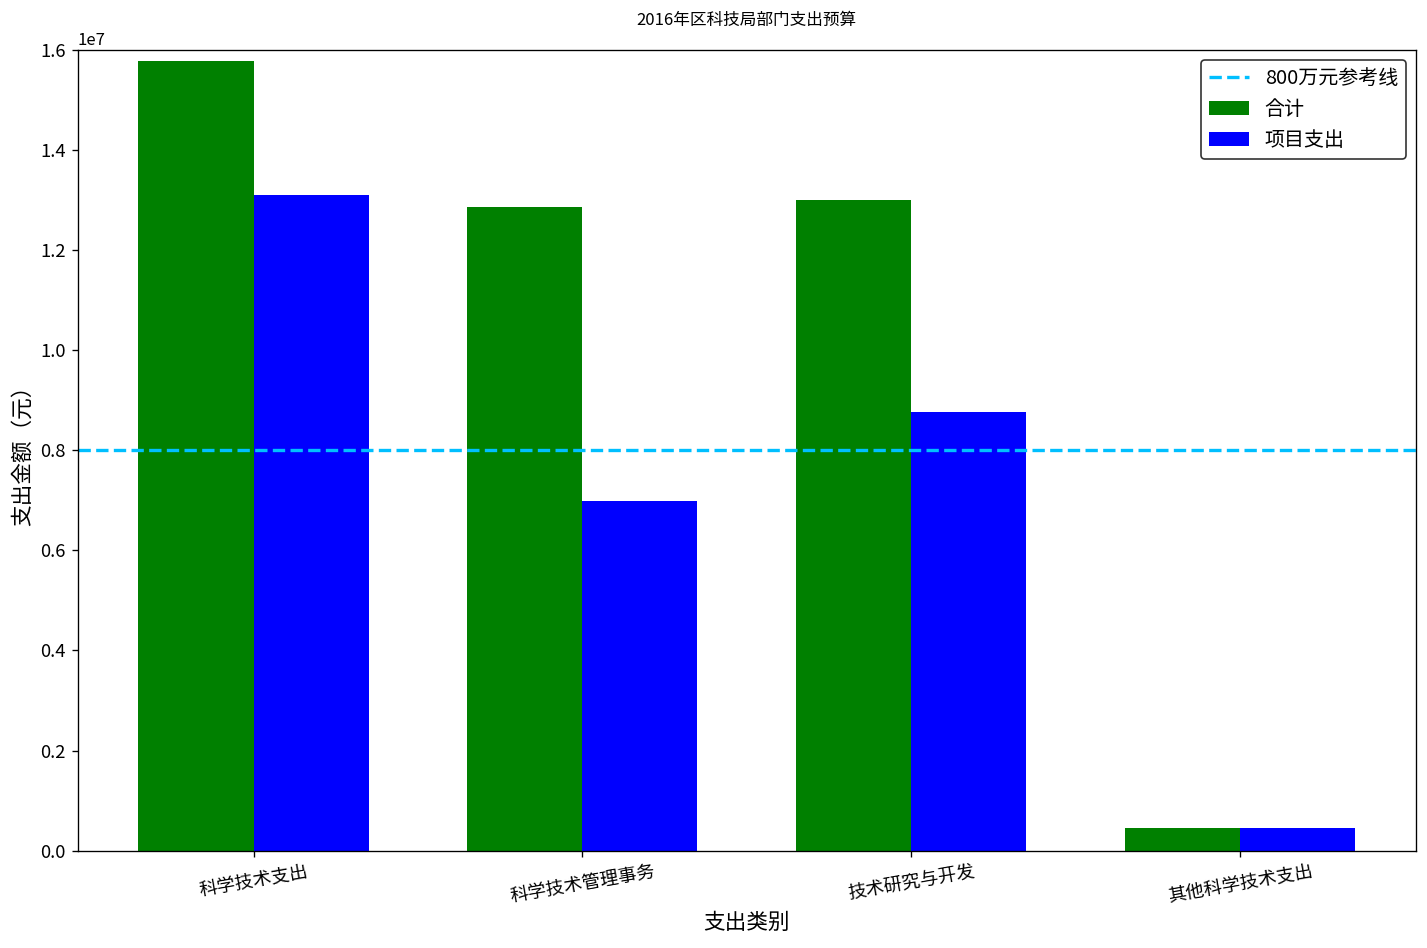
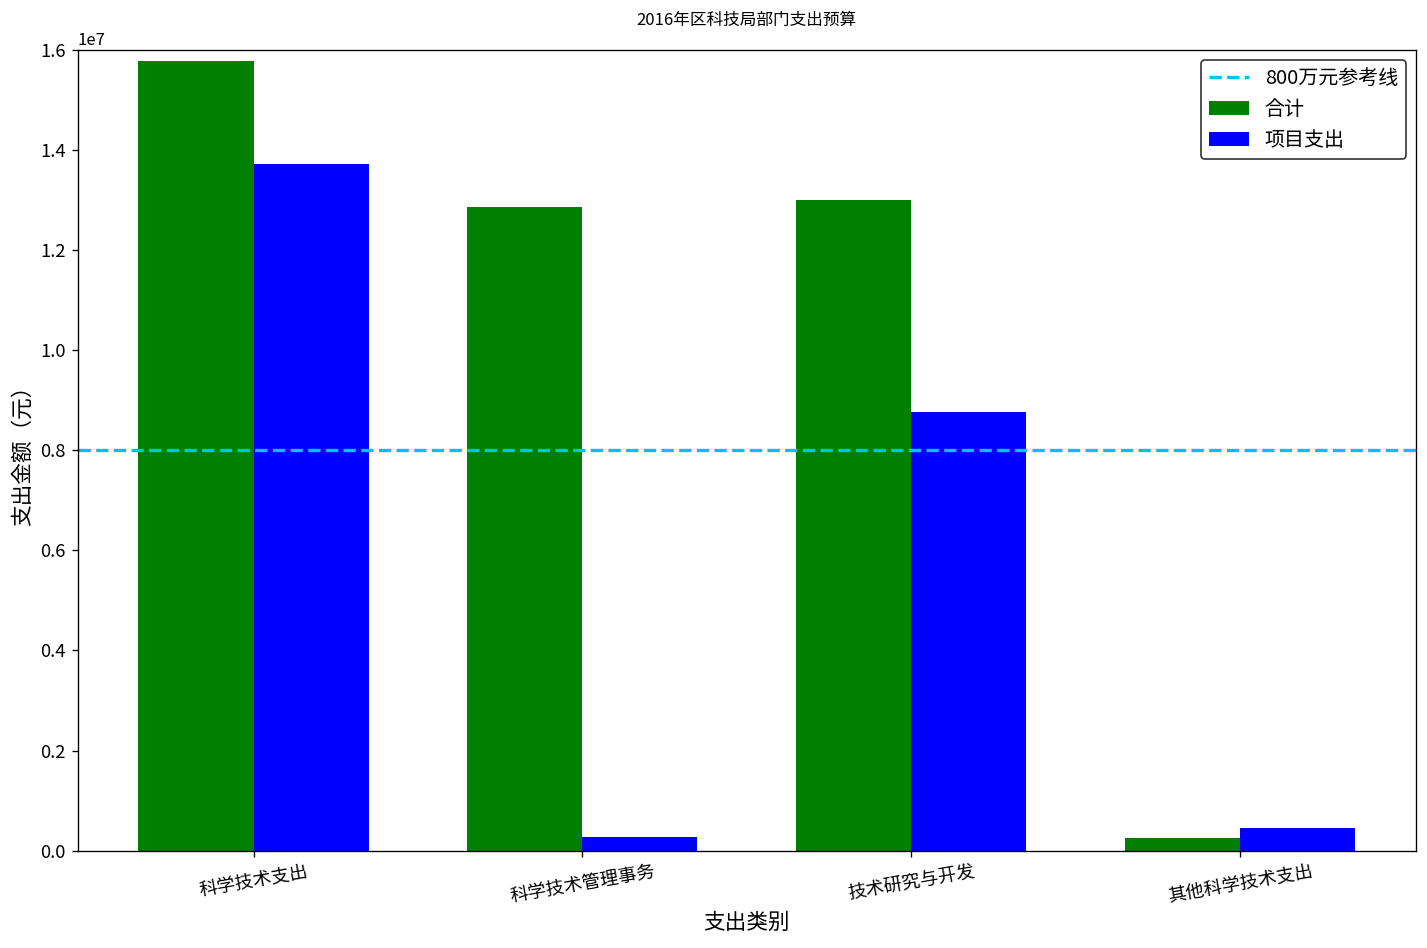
项目支出, 科学技术支出: 13100000 -> 13700000
项目支出, 科学技术管理事务: 7000000 -> 300000
合计, 其他科学技术支出: 500000 -> 300000
